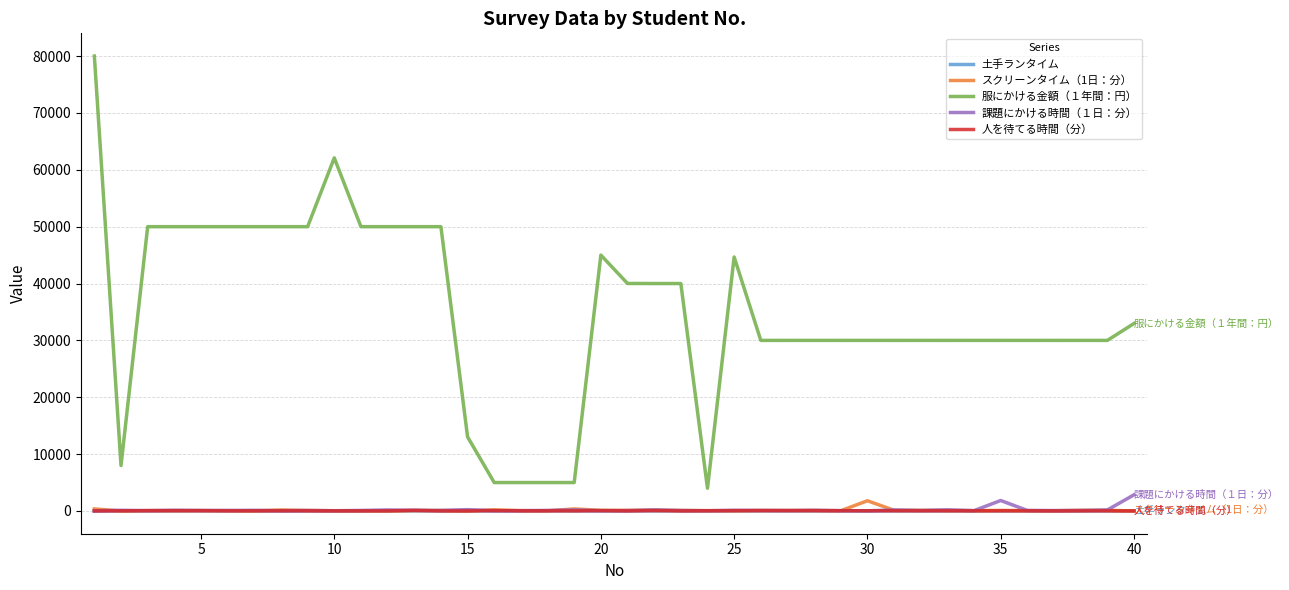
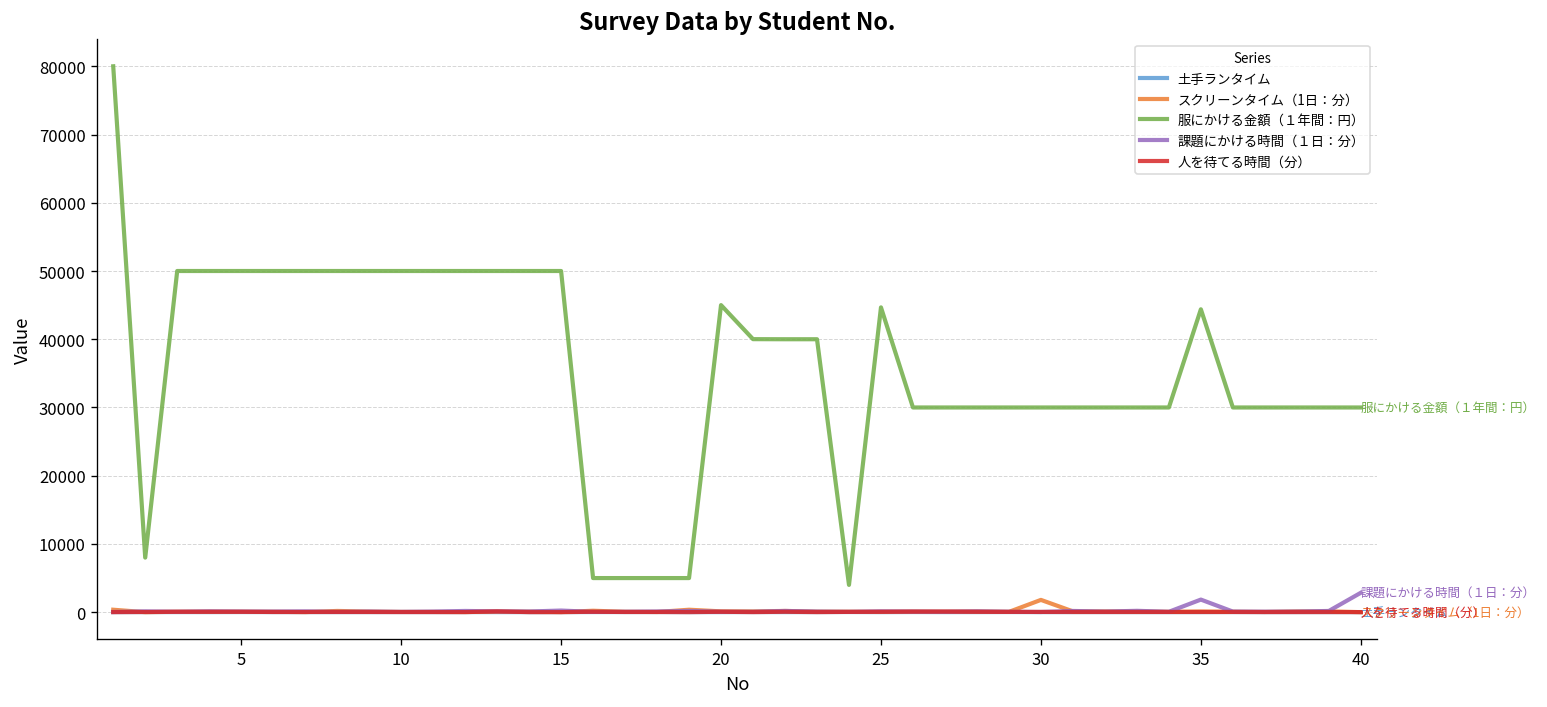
服にかける金額（１年間：円）, 10: 62000 -> 50000
服にかける金額（１年間：円）, 15: 13000 -> 50000
服にかける金額（１年間：円）, 35: 30000 -> 44000
服にかける金額（１年間：円）, 40: 33000 -> 30000
